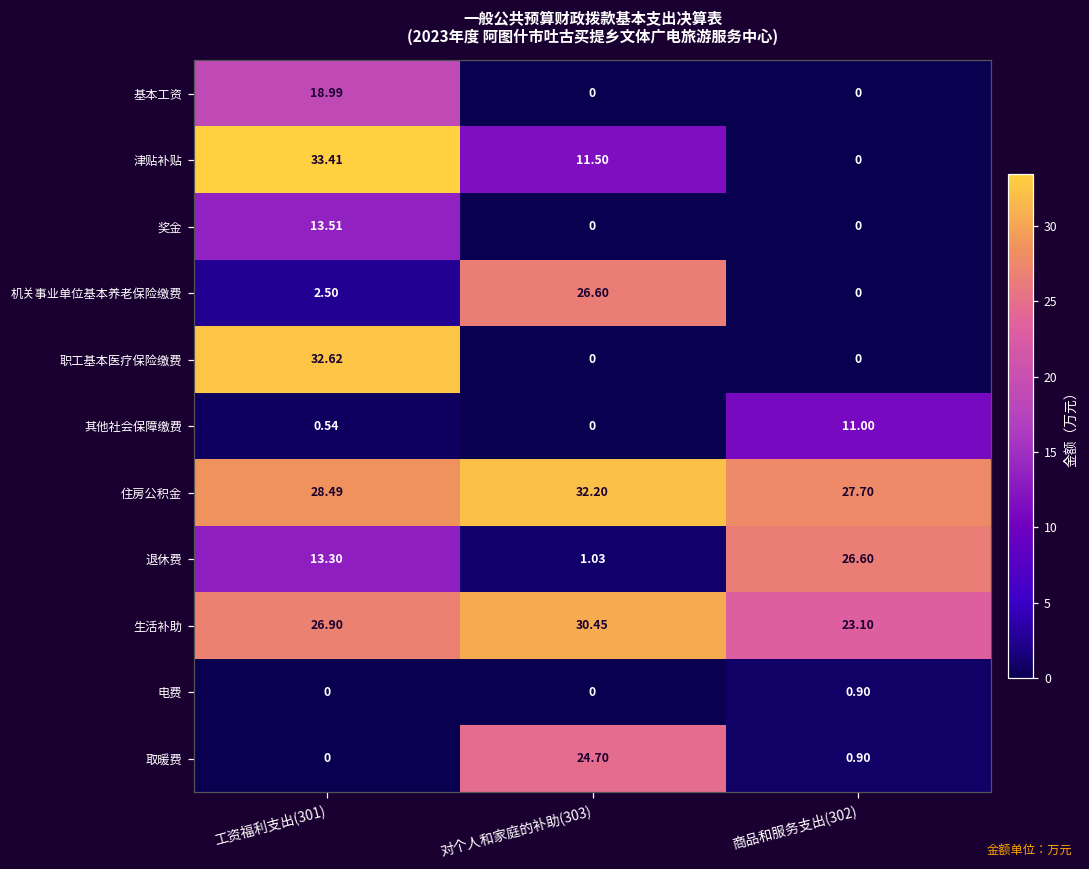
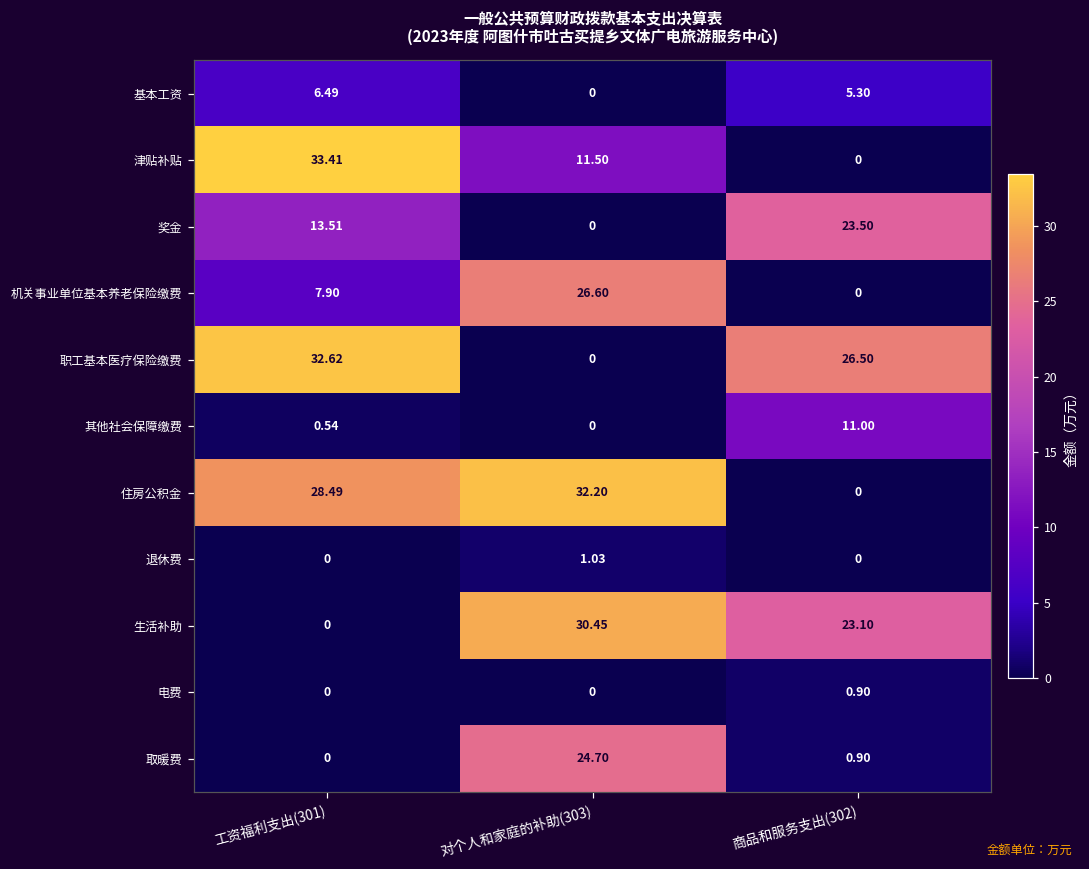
基本工资, 工资福利支出(301): 18.99 -> 6.49
基本工资, 商品和服务支出(302): 0 -> 5.30
奖金, 商品和服务支出(302): 0 -> 23.50
机关事业单位基本养老保险缴费, 工资福利支出(301): 2.50 -> 7.90
职工基本医疗保险缴费, 商品和服务支出(302): 0 -> 26.50
住房公积金, 商品和服务支出(302): 27.70 -> 0
退休费, 工资福利支出(301): 13.30 -> 0
退休费, 商品和服务支出(302): 26.60 -> 0
生活补助, 工资福利支出(301): 26.90 -> 0
